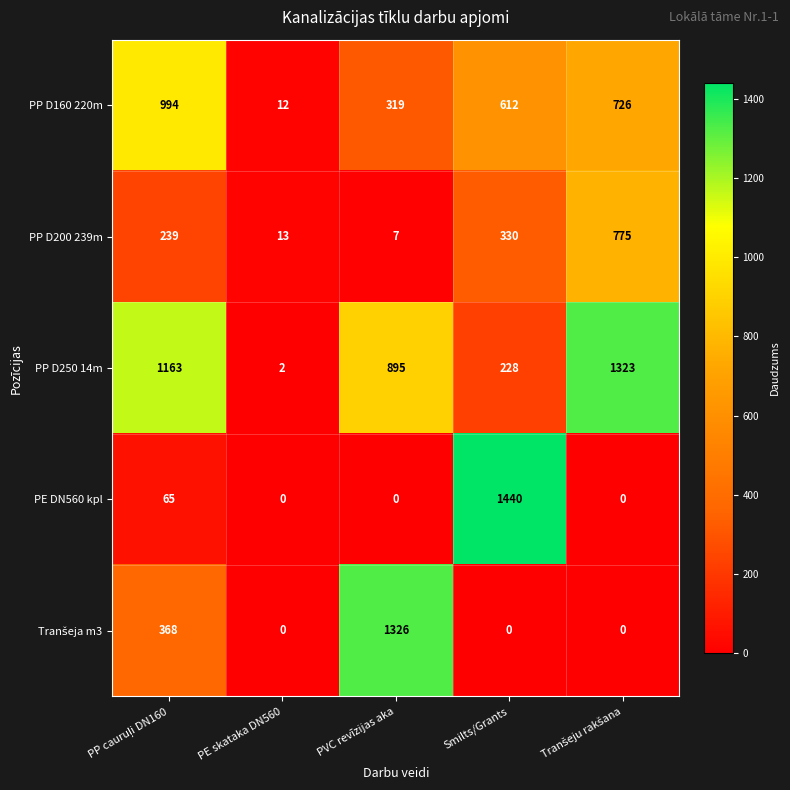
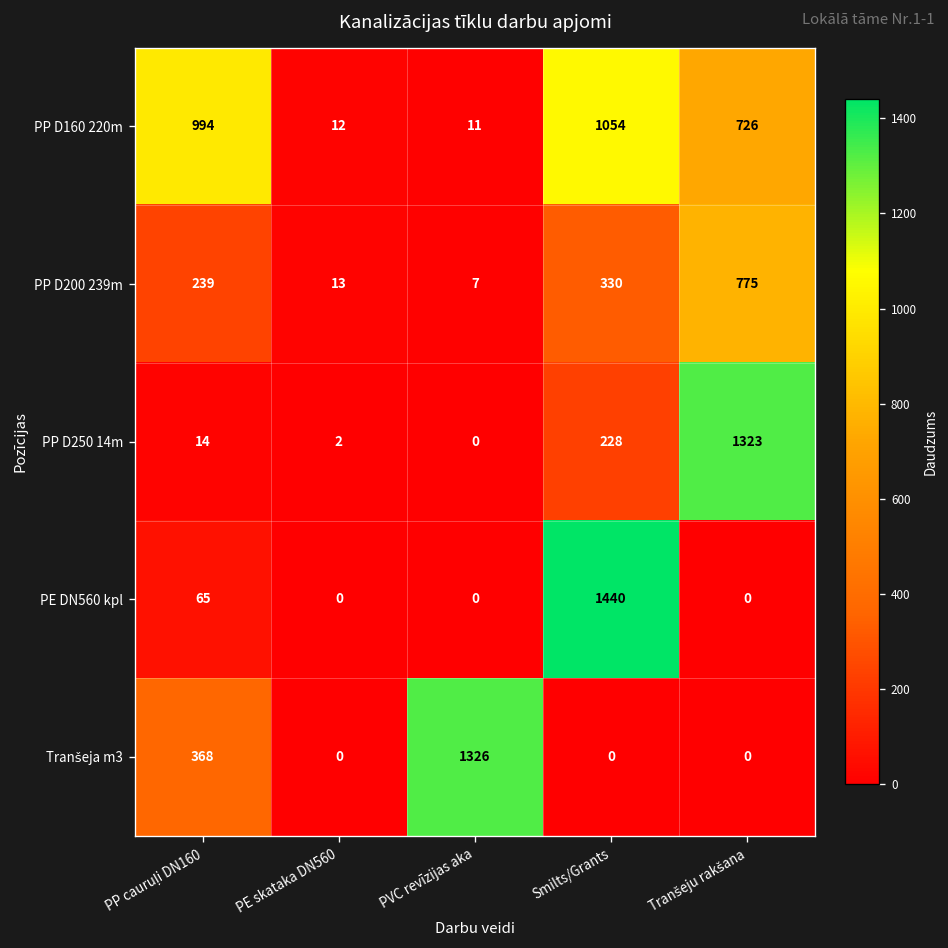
PP D160 220m, PVC revīzijas aka: 319 -> 11
PP D160 220m, Smilts/Grants: 612 -> 1054
PP D250 14m, PP cauruļi DN160: 1163 -> 14
PP D250 14m, PVC revīzijas aka: 895 -> 0
